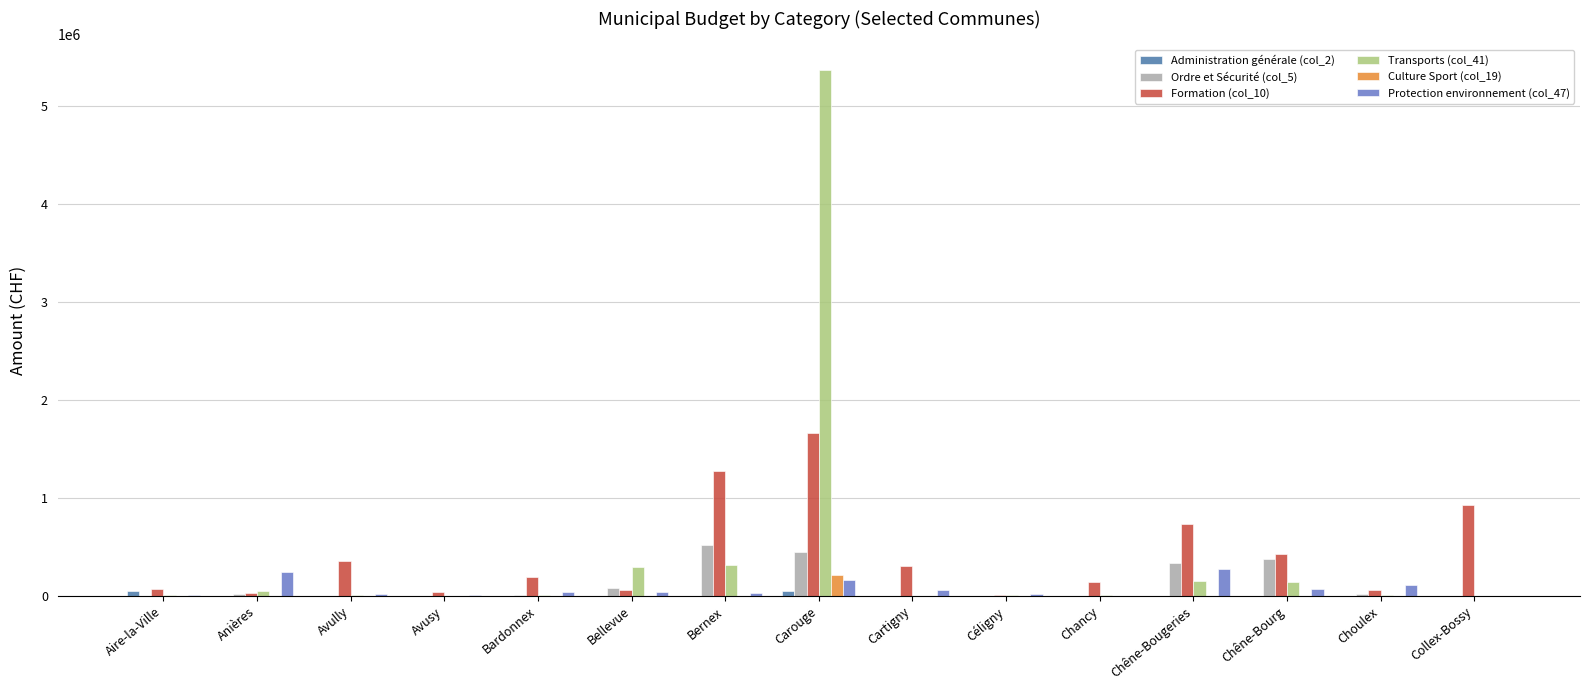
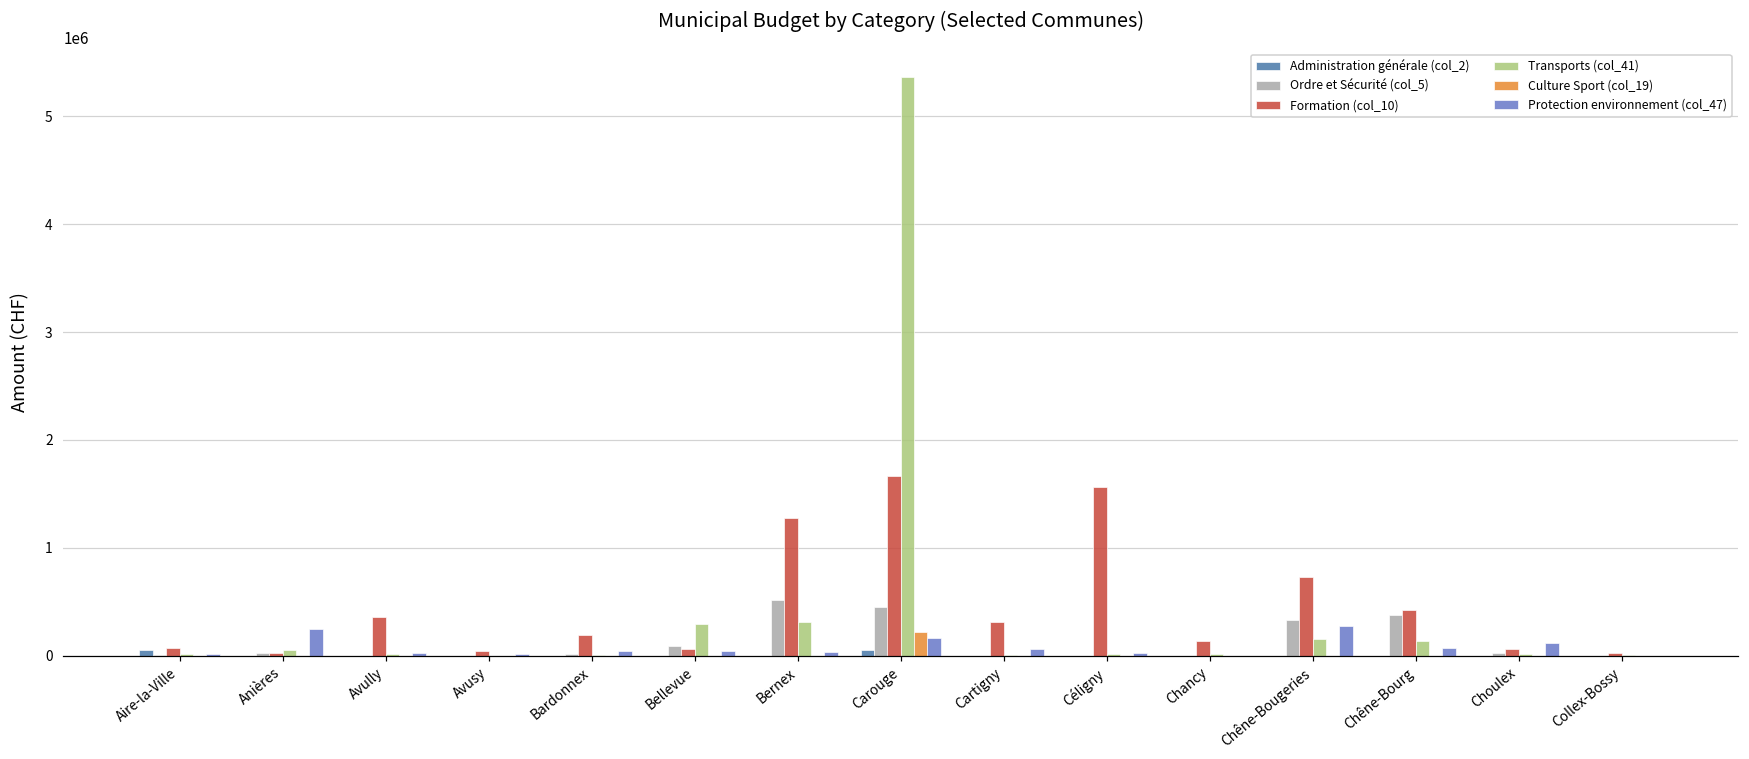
Formation (col_10), Céligny: 0 -> 1600000
Formation (col_10), Collex-Bossy: 900000 -> 0
